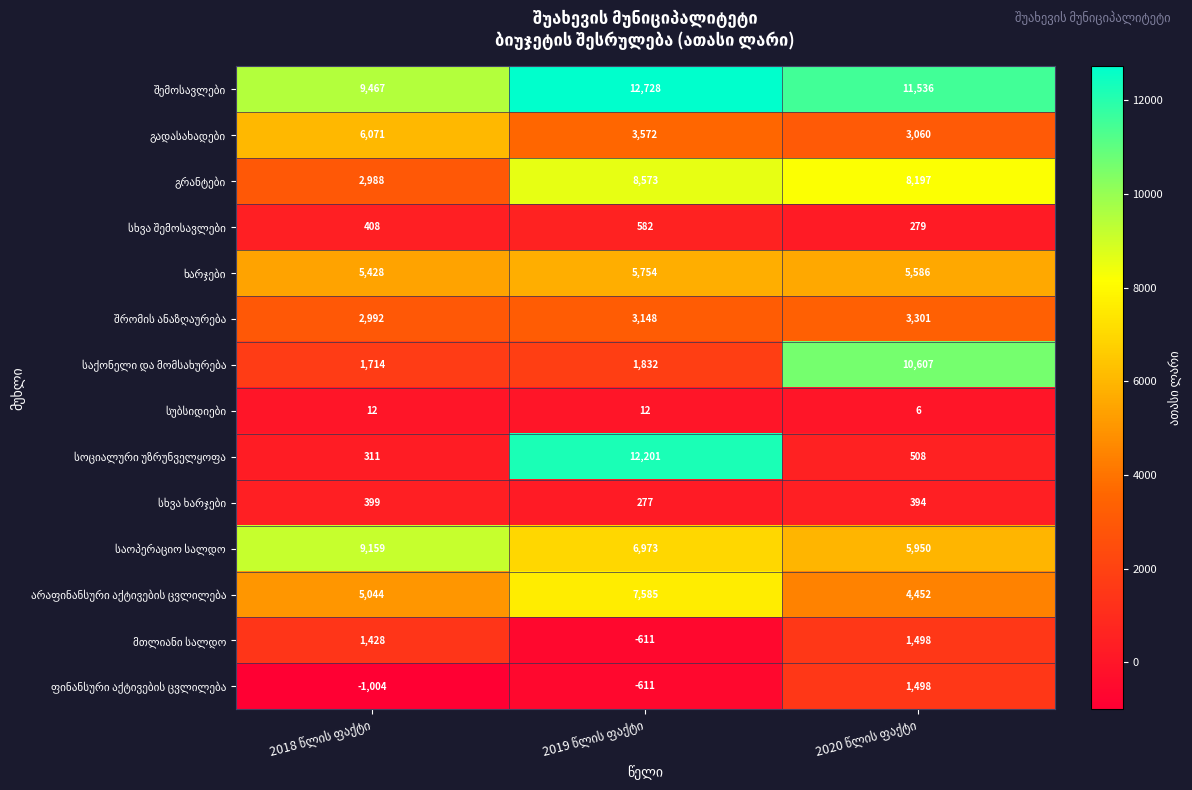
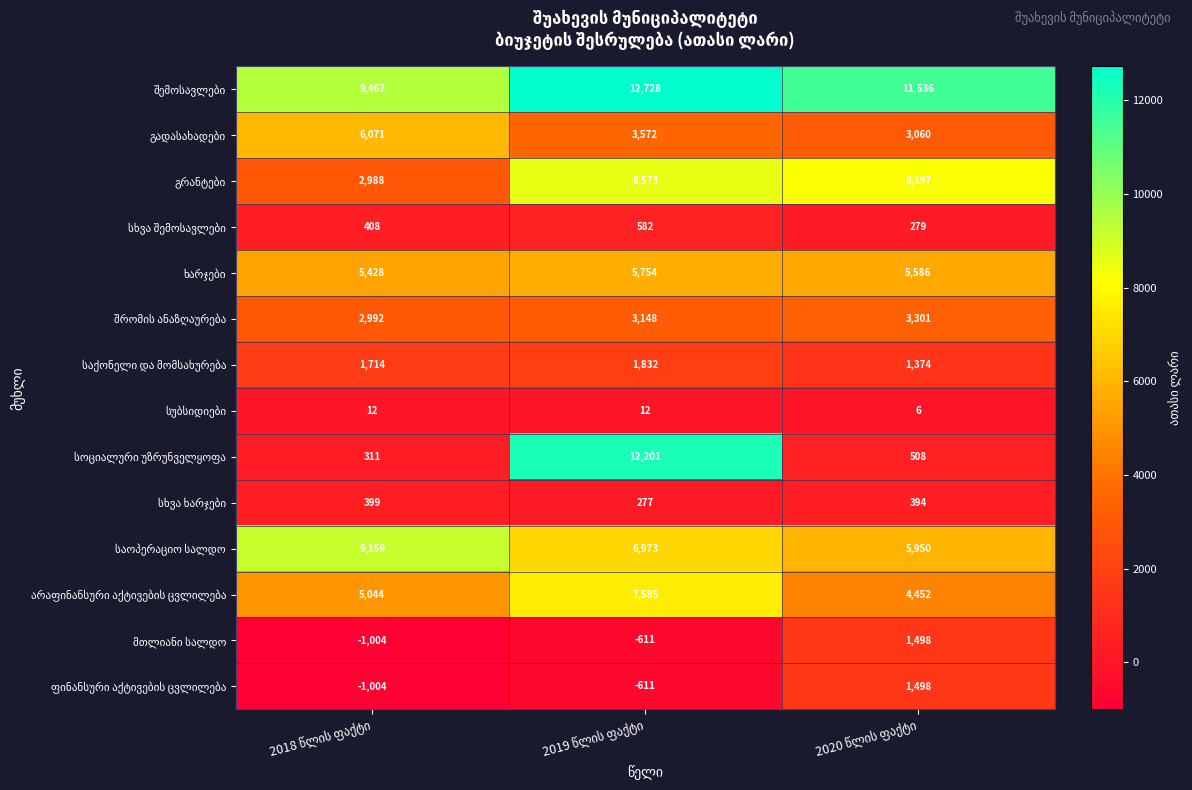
საქონელი და მომსახურება, 2020 წლის ფაქტი: 10,607 -> 1,374
მთლიანი სალდო, 2018 წლის ფაქტი: 1,428 -> -1,004
